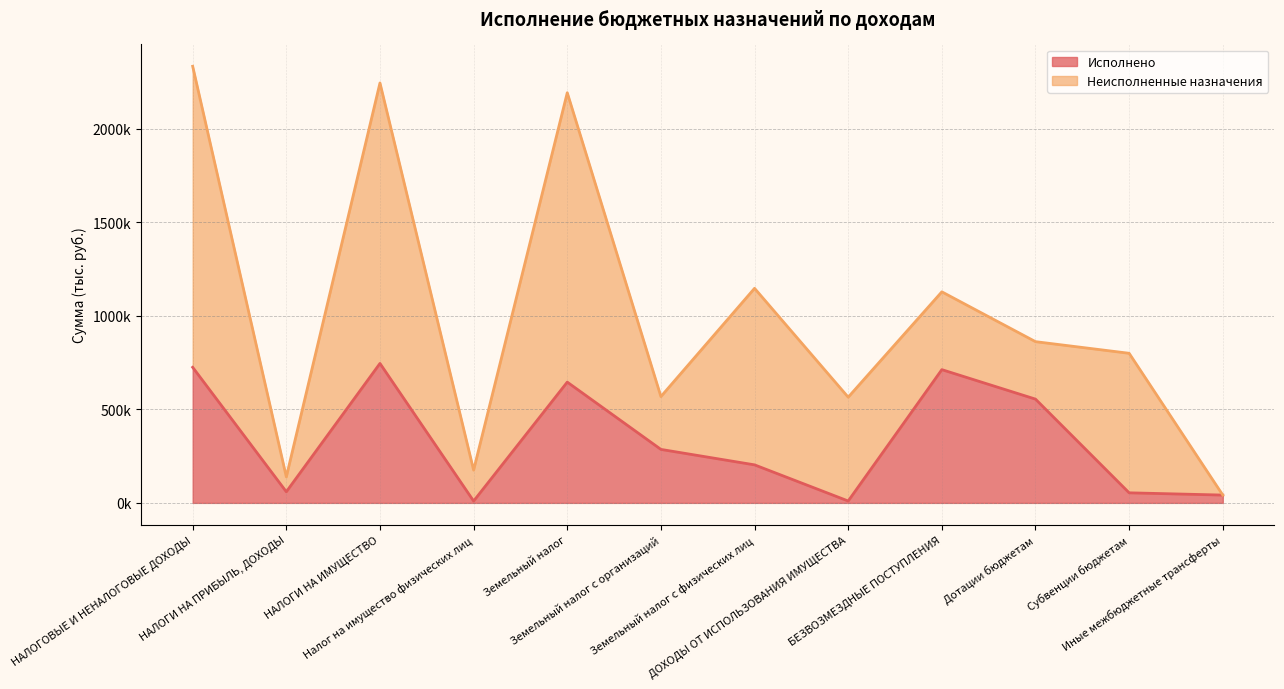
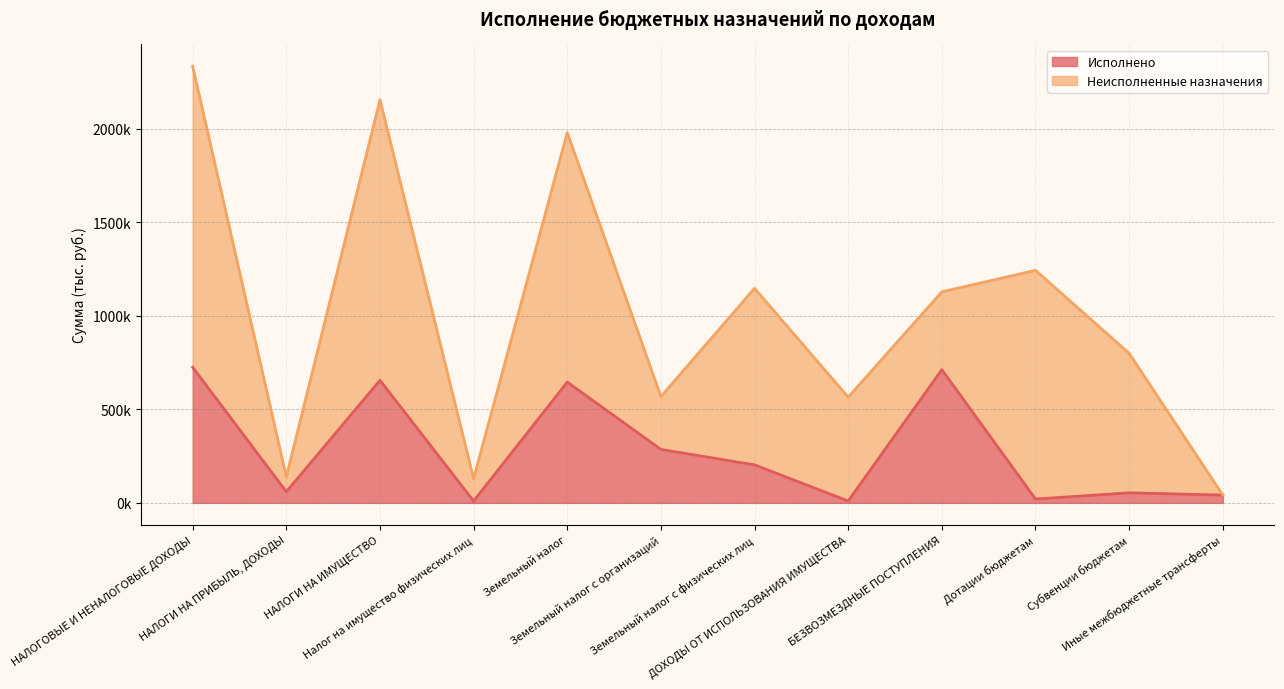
Исполнено, НАЛОГИ НА ИМУЩЕСТВО: 750000 -> 660000
Неисполненные назначения, Налог на имущество физических лиц: 170000 -> 120000
Неисполненные назначения, Земельный налог: 1550000 -> 1330000
Исполнено, Дотации бюджетам: 550000 -> 20000
Неисполненные назначения, Дотации бюджетам: 310000 -> 1220000
